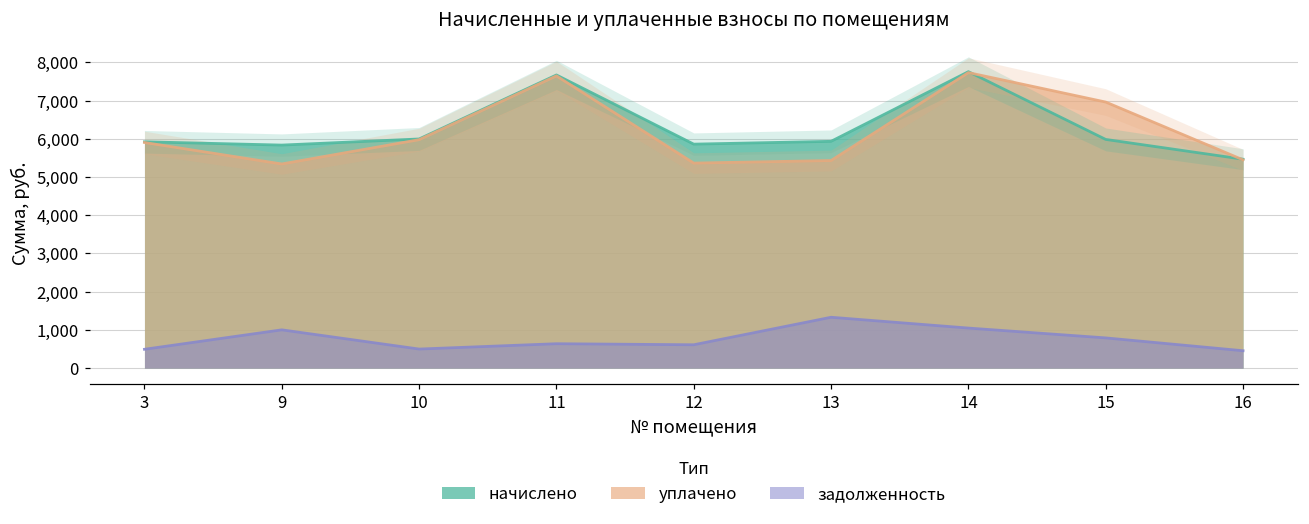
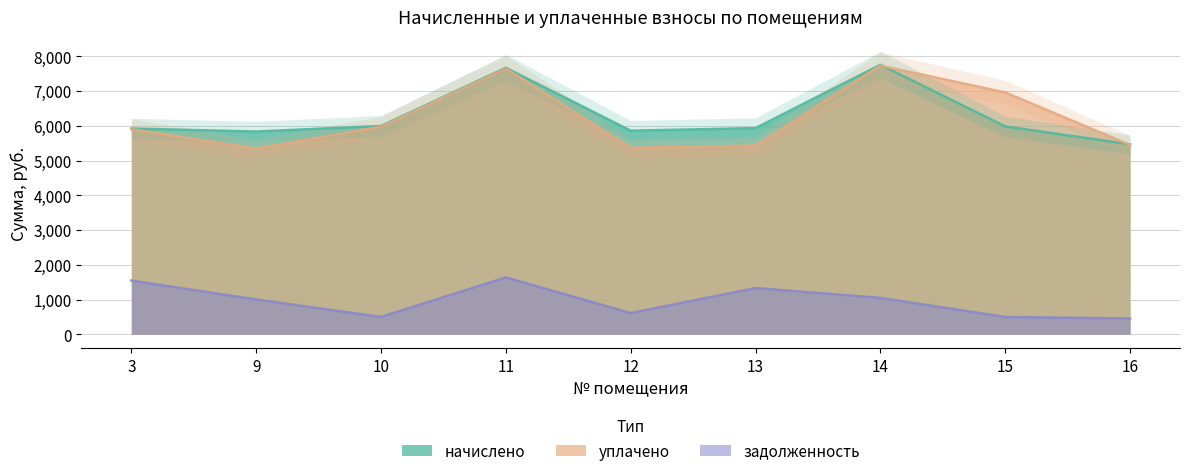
задолженность, 3: 500 -> 1,500
задолженность, 11: 600 -> 1,600
задолженность, 15: 800 -> 500
